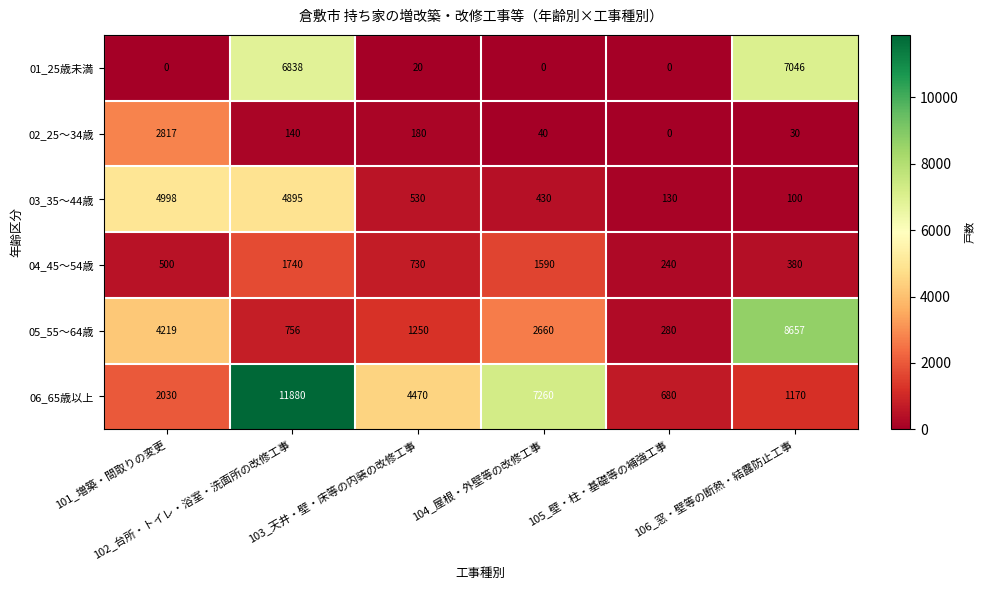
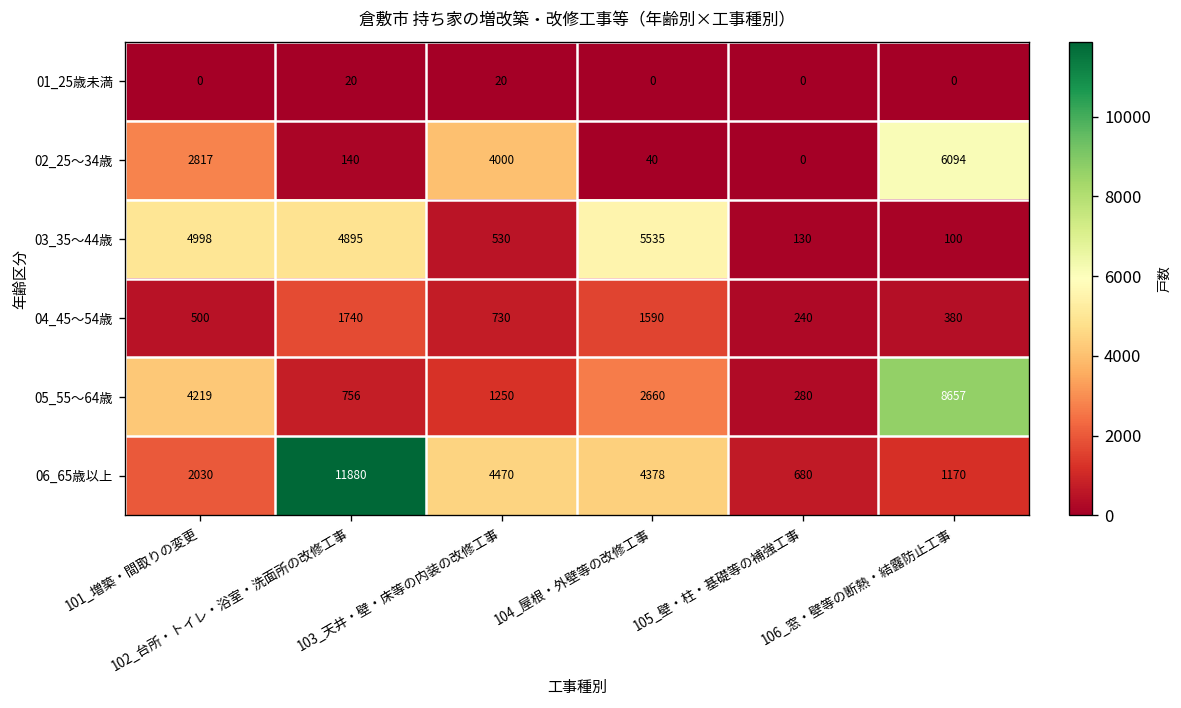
01_25歳未満, 102_台所・トイレ・浴室・洗面所の改修工事: 6838 -> 20
01_25歳未満, 106_窓・壁等の断熱・結露防止工事: 7046 -> 0
02_25～34歳, 103_天井・壁・床等の内装の改修工事: 180 -> 4000
02_25～34歳, 106_窓・壁等の断熱・結露防止工事: 30 -> 6094
03_35～44歳, 104_屋根・外壁等の改修工事: 430 -> 5535
06_65歳以上, 104_屋根・外壁等の改修工事: 7260 -> 4378
